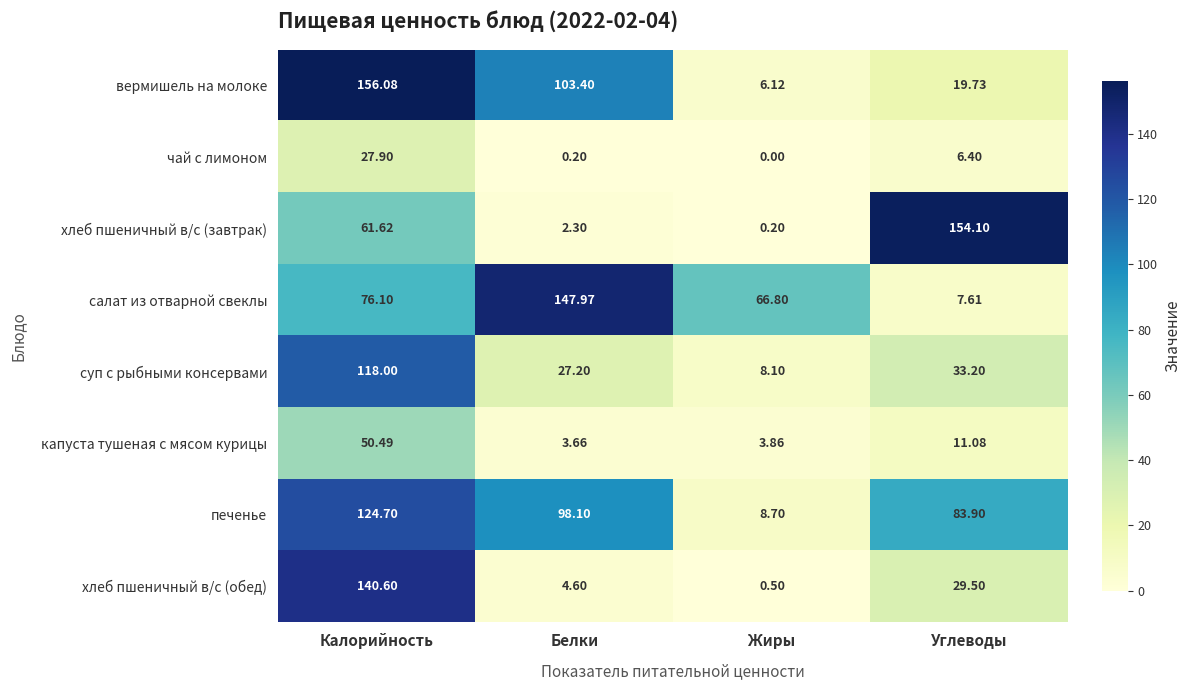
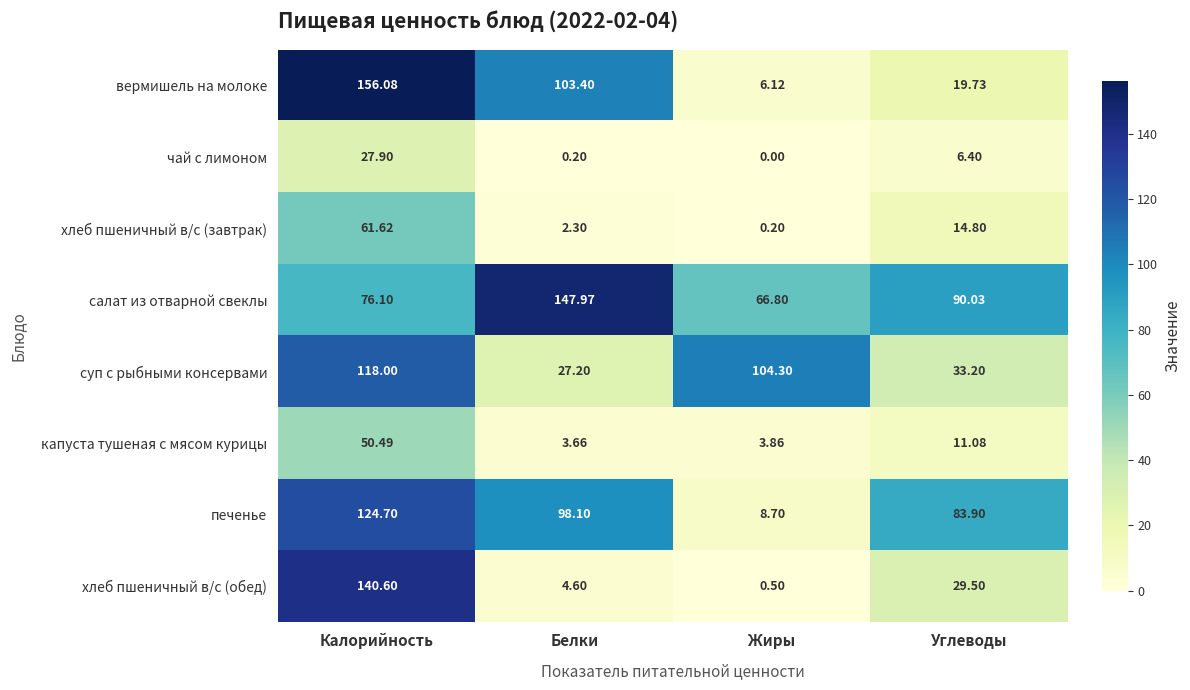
хлеб пшеничный в/с (завтрак), Углеводы: 154.10 -> 14.80
салат из отварной свеклы, Углеводы: 7.61 -> 90.03
суп с рыбными консервами, Жиры: 8.10 -> 104.30
